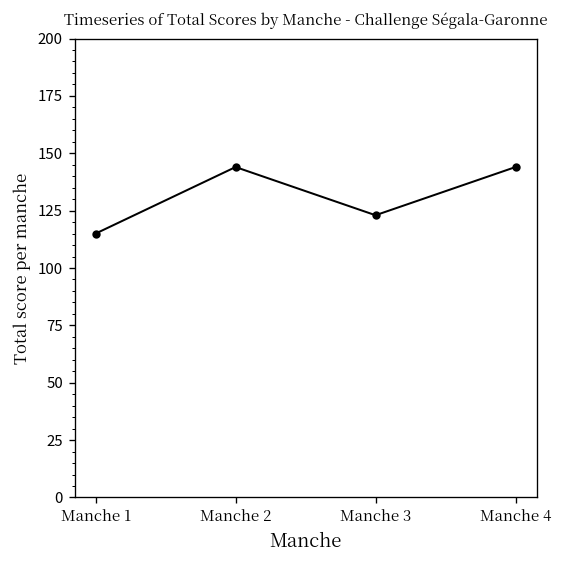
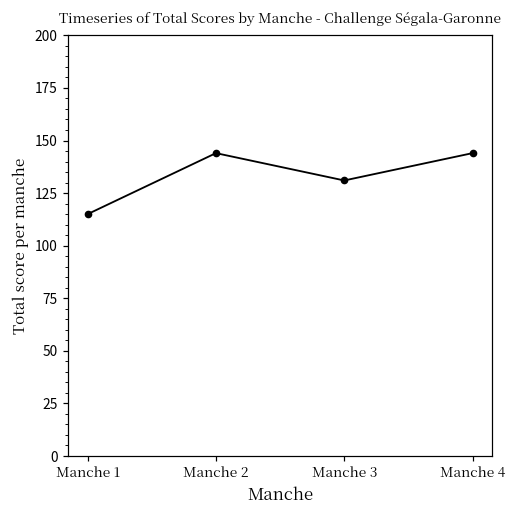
Manche 3: 123 -> 131
